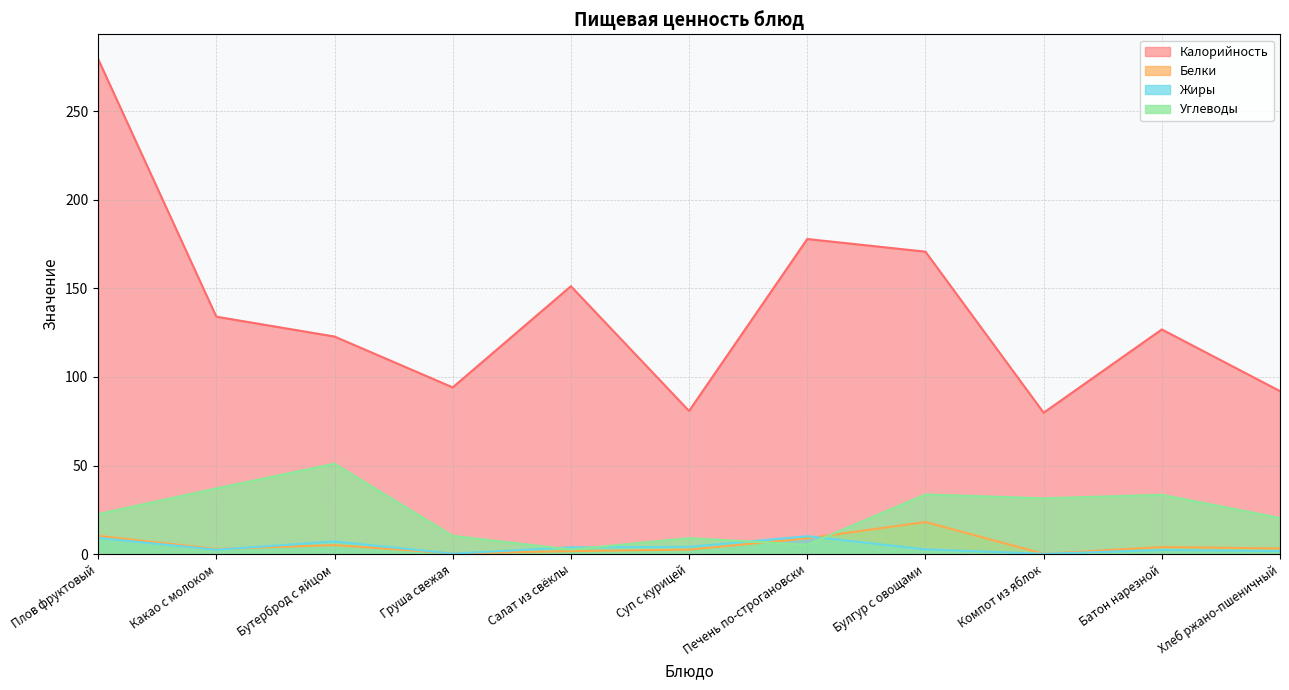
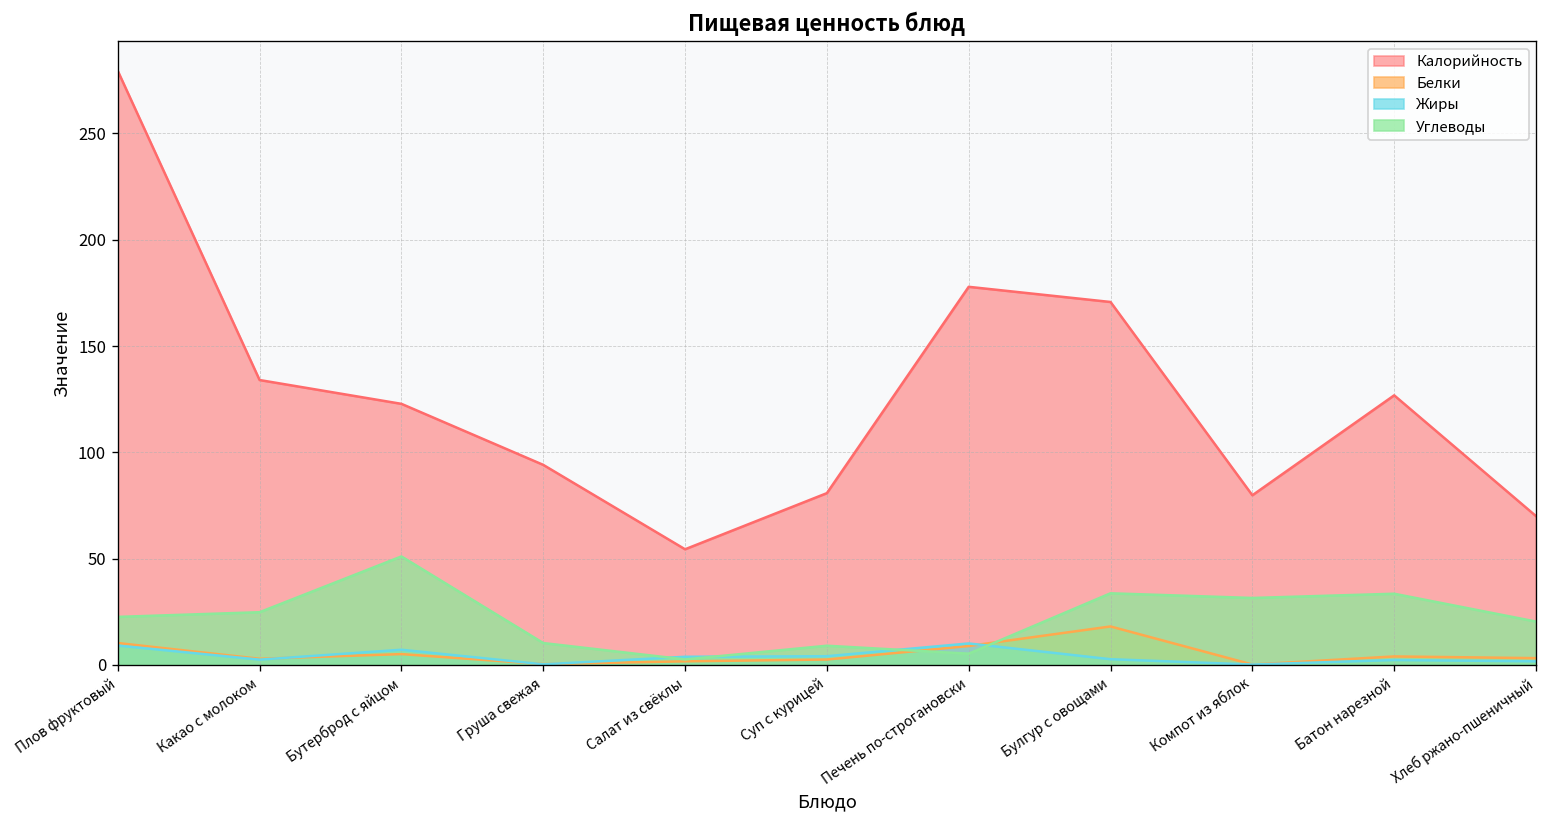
Углеводы, Какао с молоком: 37 -> 25
Калорийность, Салат из свёклы: 151 -> 54
Калорийность, Хлеб ржано-пшеничный: 92 -> 70
